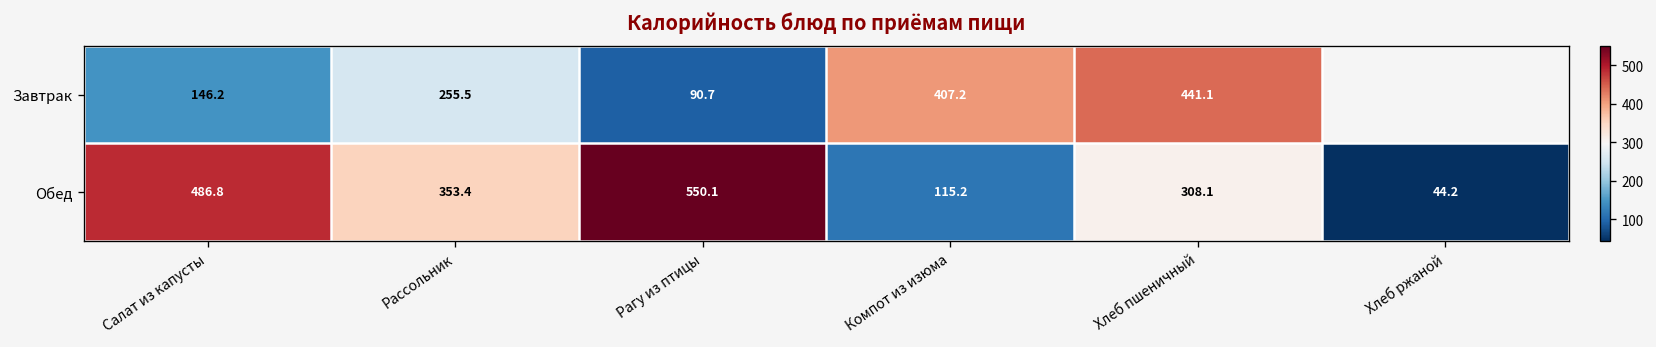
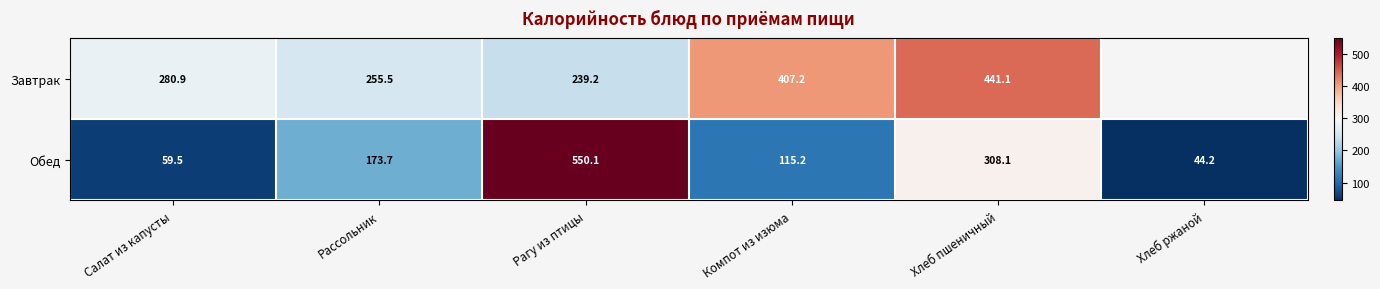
Завтрак, Салат из капусты: 146.2 -> 280.9
Завтрак, Рагу из птицы: 90.7 -> 239.2
Обед, Салат из капусты: 486.8 -> 59.5
Обед, Рассольник: 353.4 -> 173.7
